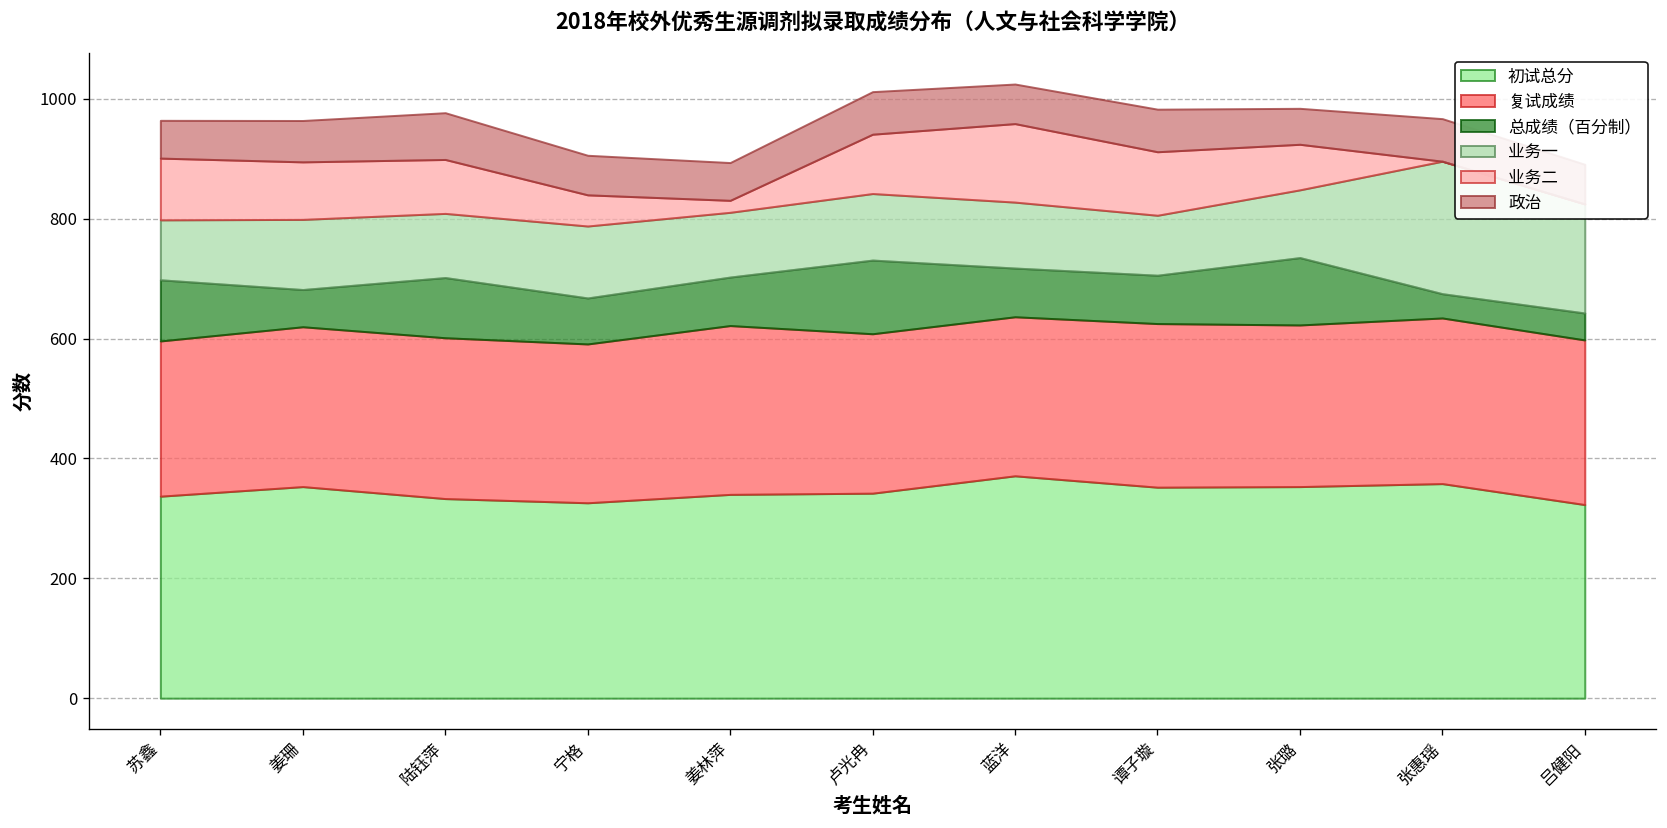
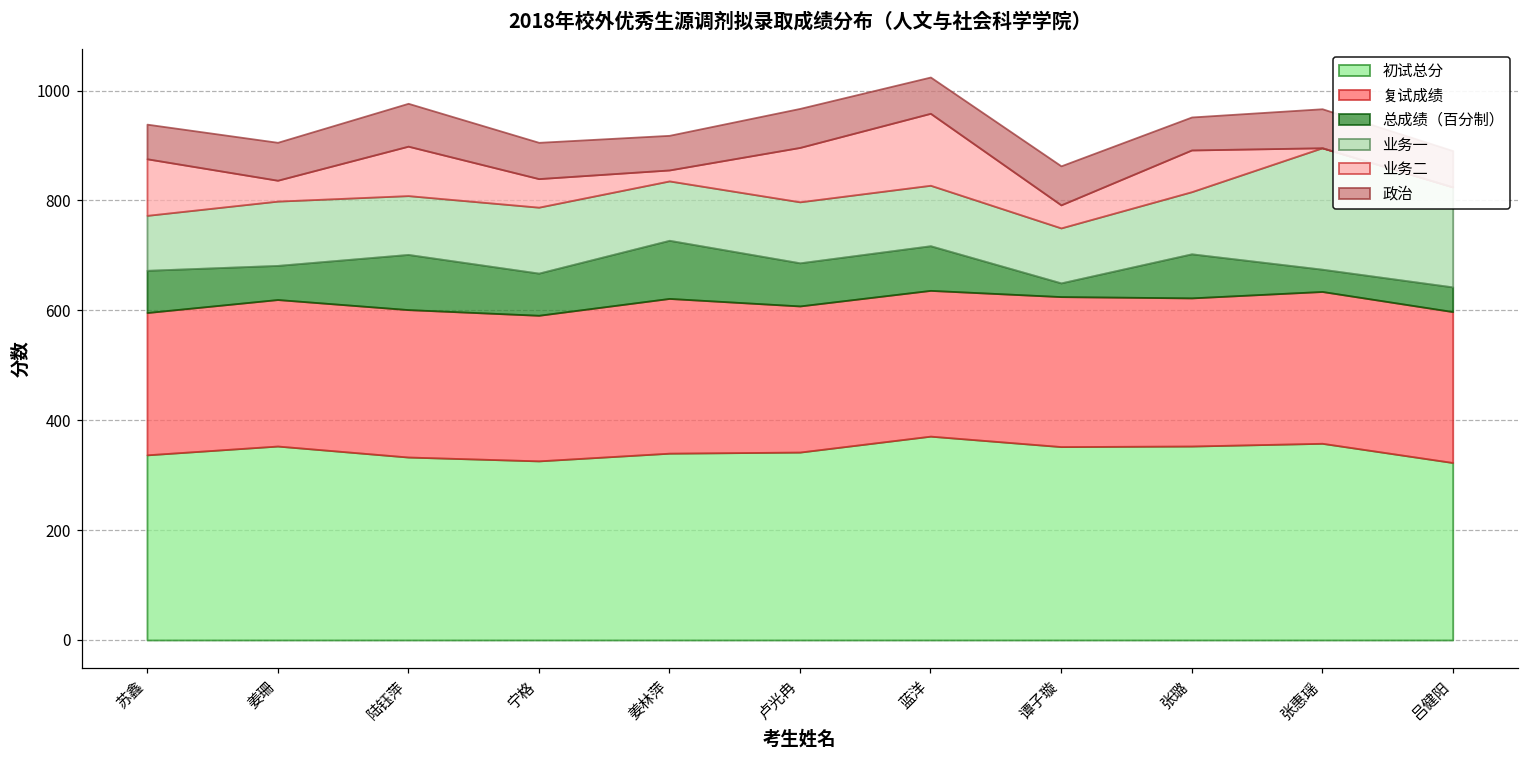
总成绩（百分制）, 苏鑫: 100 -> 80
业务二, 姜珊: 100 -> 40
总成绩（百分制）, 姜林萍: 80 -> 110
总成绩（百分制）, 卢光冉: 120 -> 80
总成绩（百分制）, 谭子璇: 80 -> 30
业务二, 谭子璇: 110 -> 40
总成绩（百分制）, 张璐: 110 -> 80
